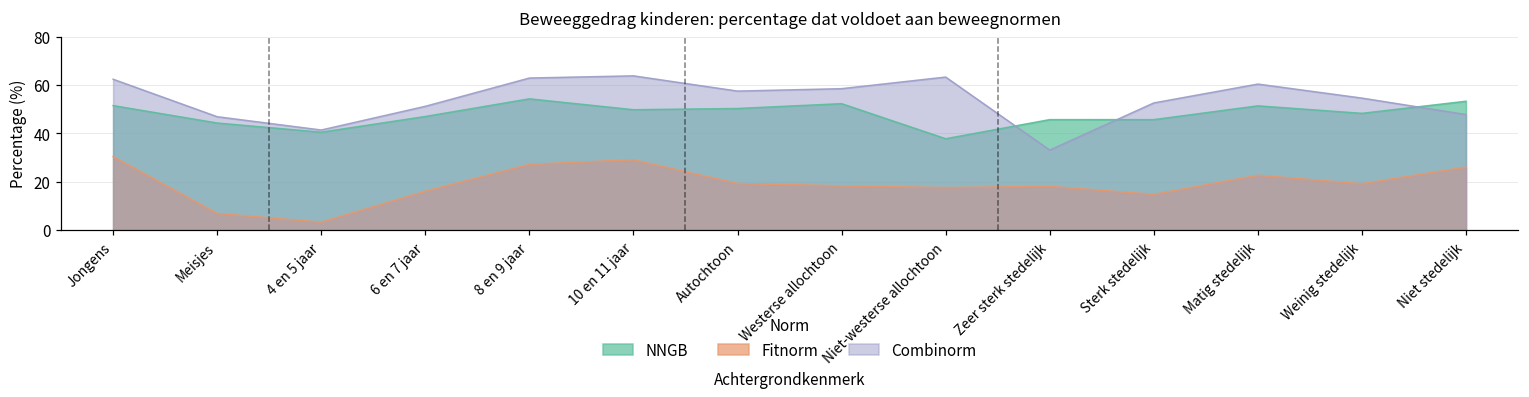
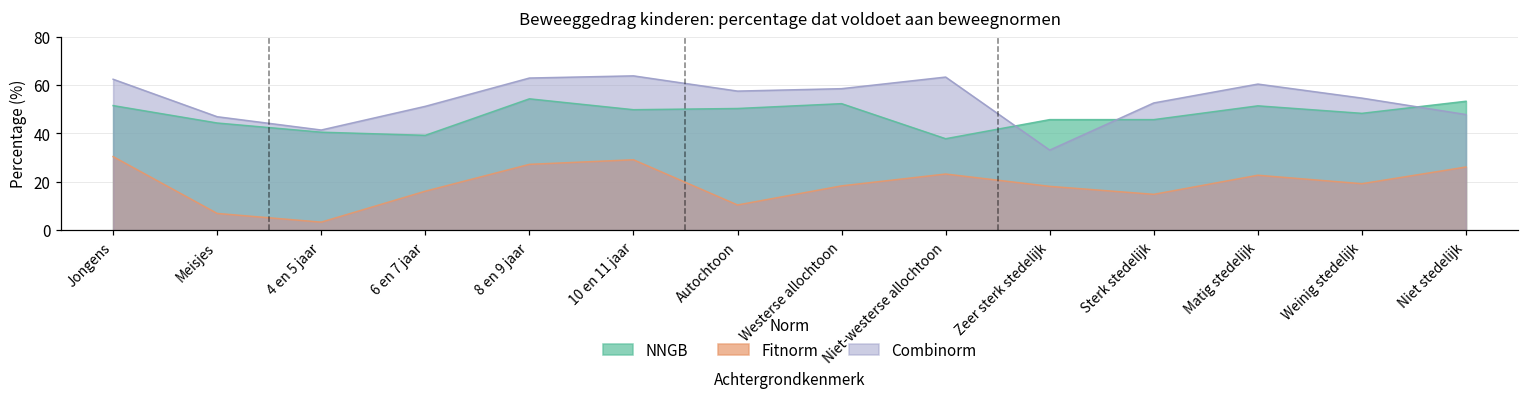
NNGB, 6 en 7 jaar: 47 -> 39
Fitnorm, Autochtoon: 19 -> 10
Fitnorm, Niet-westerse allochtoon: 18 -> 23
